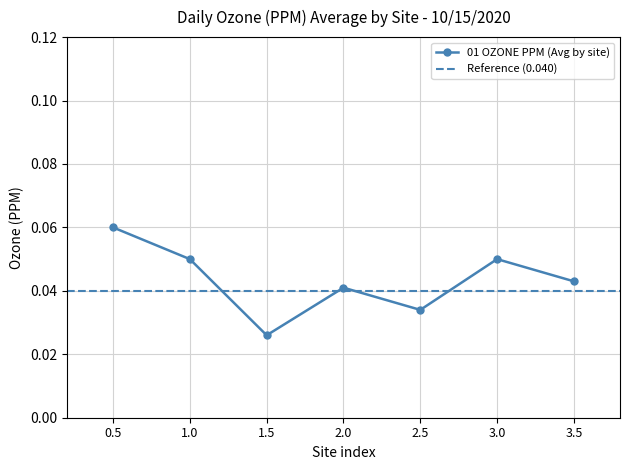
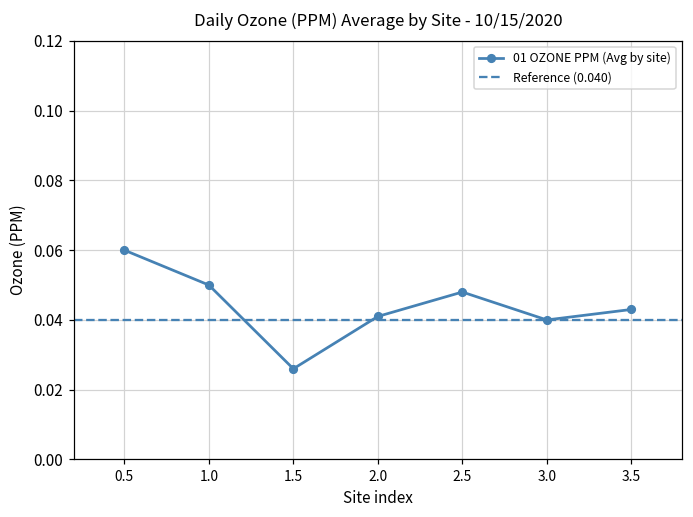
2.5: 0.034 -> 0.048
3.0: 0.05 -> 0.04
